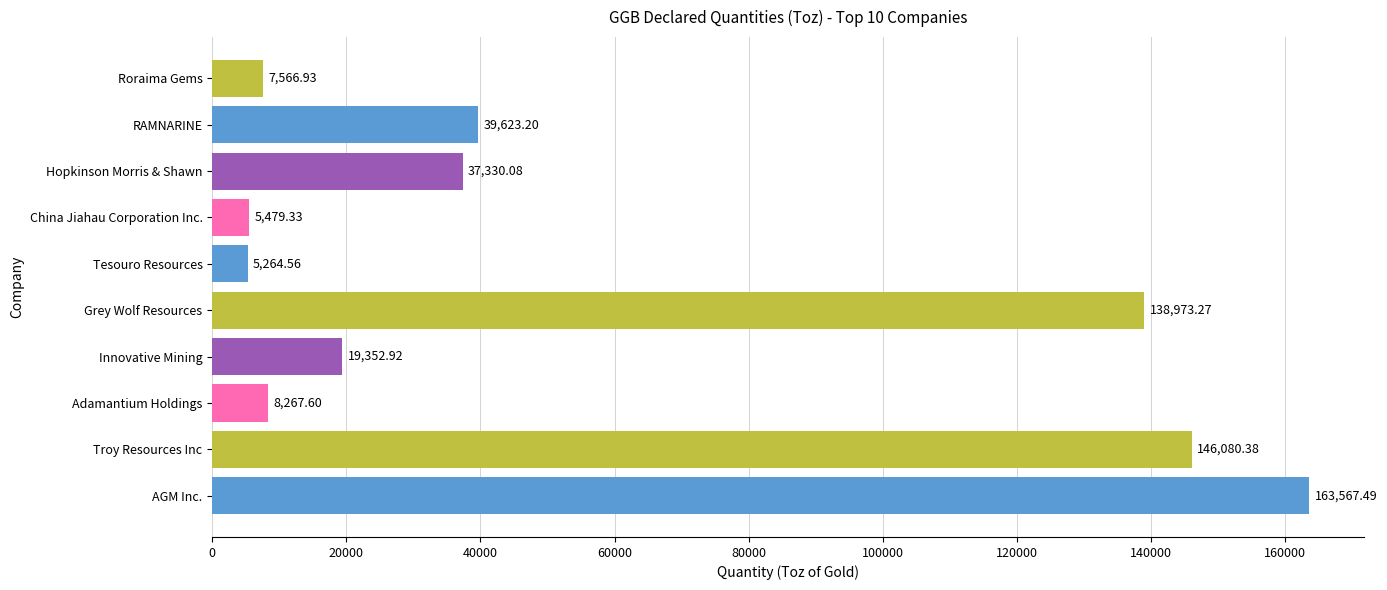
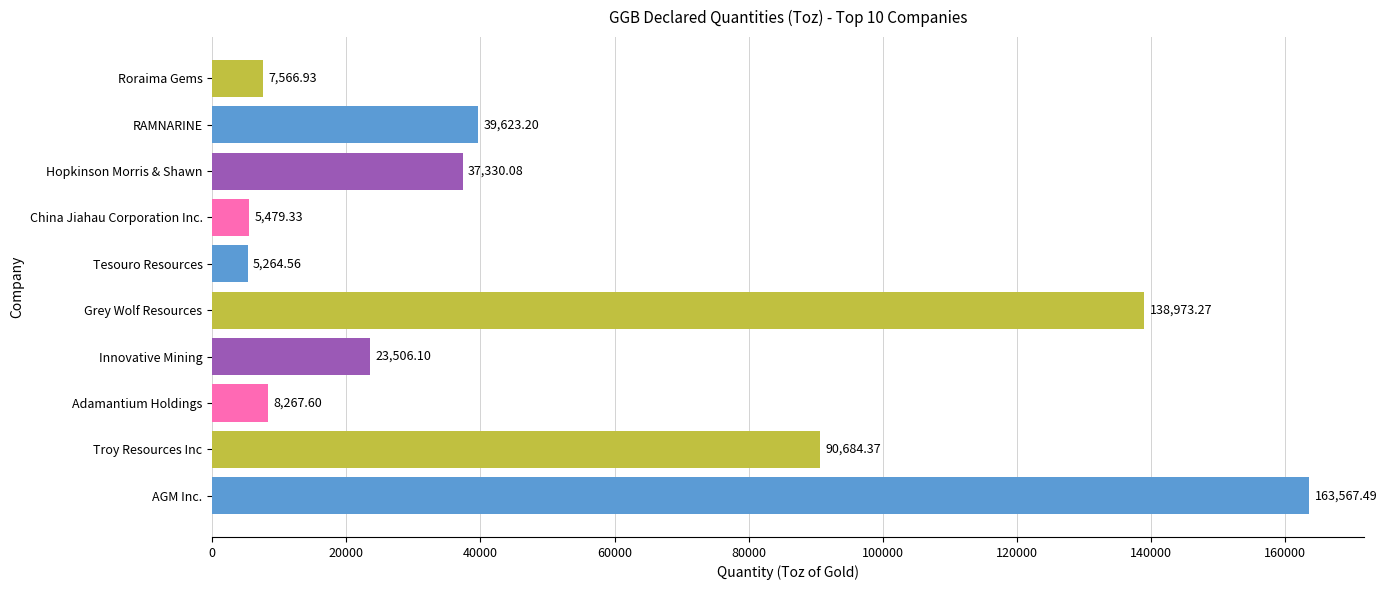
Innovative Mining: 19,352.92 -> 23,506.10
Troy Resources Inc: 146,080.38 -> 90,684.37
